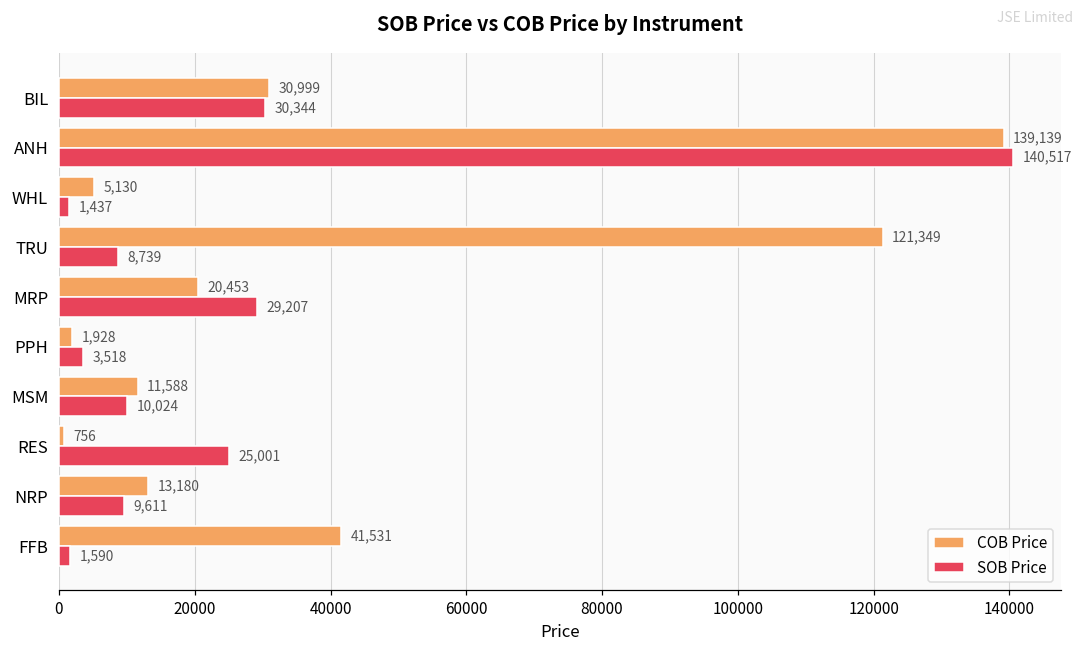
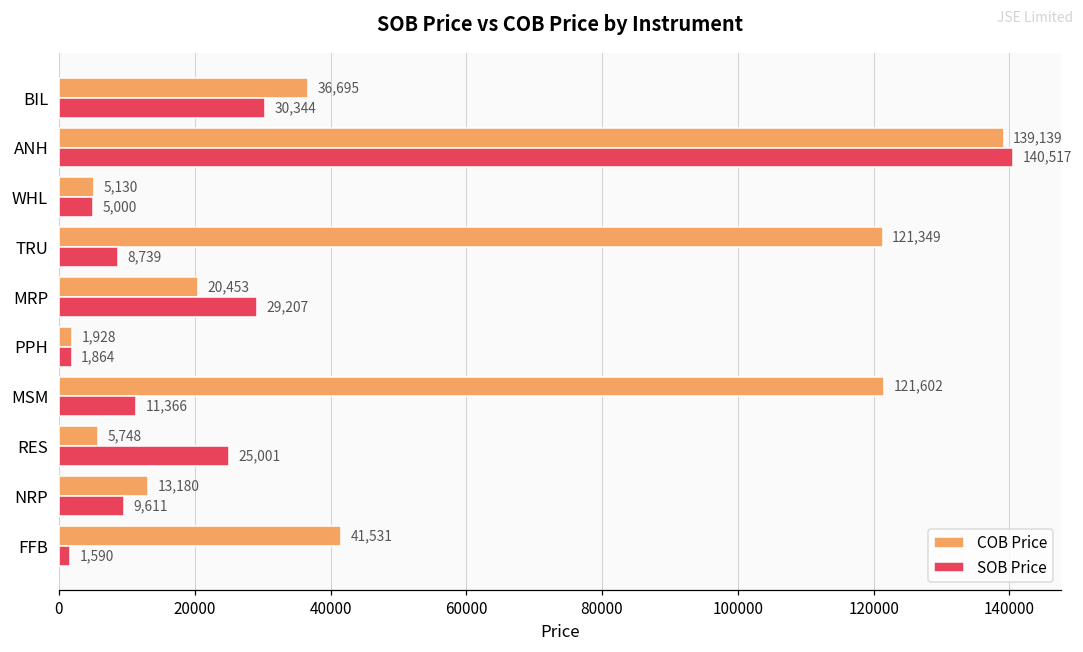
COB Price, BIL: 30,999 -> 36,695
SOB Price, WHL: 1,437 -> 5,000
SOB Price, PPH: 3,518 -> 1,864
COB Price, MSM: 11,588 -> 121,602
SOB Price, MSM: 10,024 -> 11,366
COB Price, RES: 756 -> 5,748
